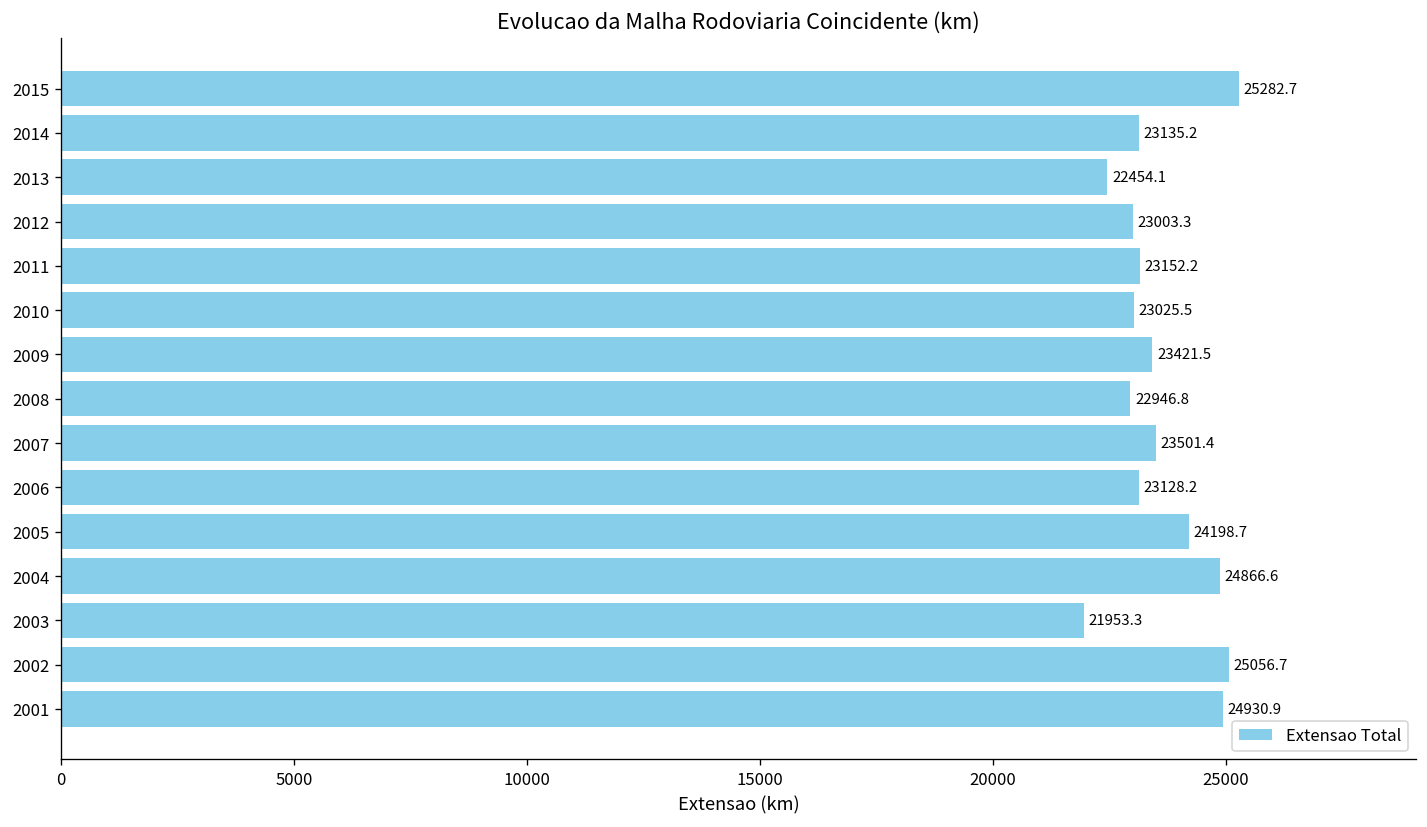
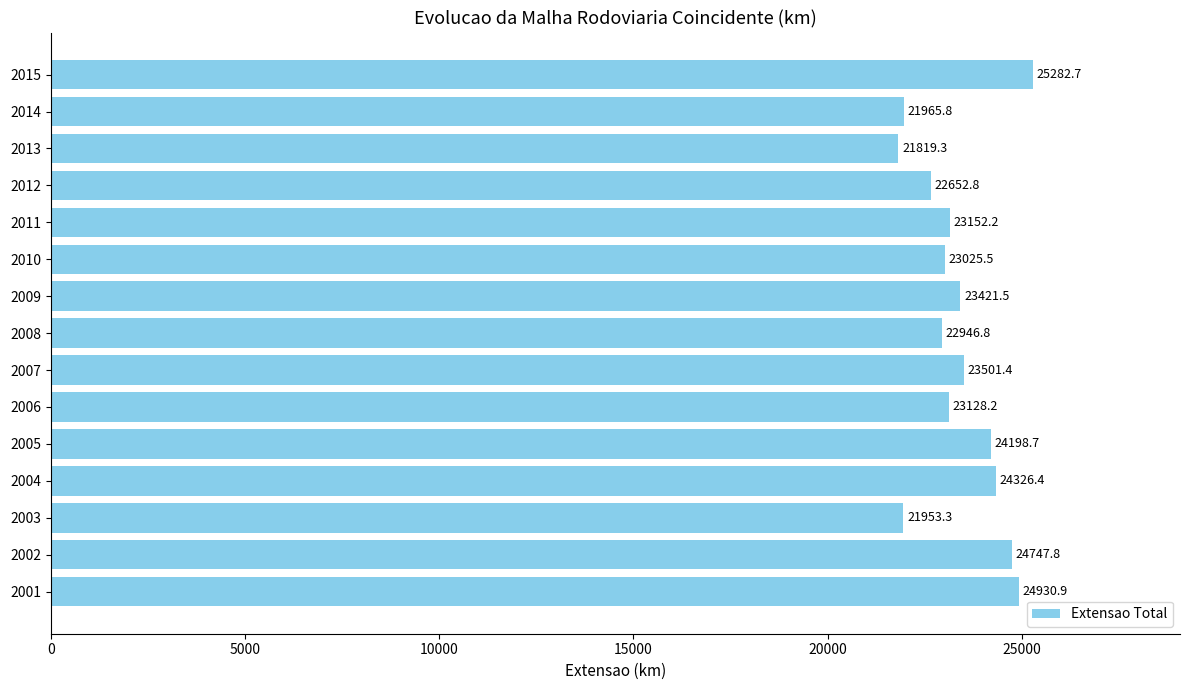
2014: 23135.2 -> 21965.8
2013: 22454.1 -> 21819.3
2012: 23003.3 -> 22652.8
2004: 24866.6 -> 24326.4
2002: 25056.7 -> 24747.8
